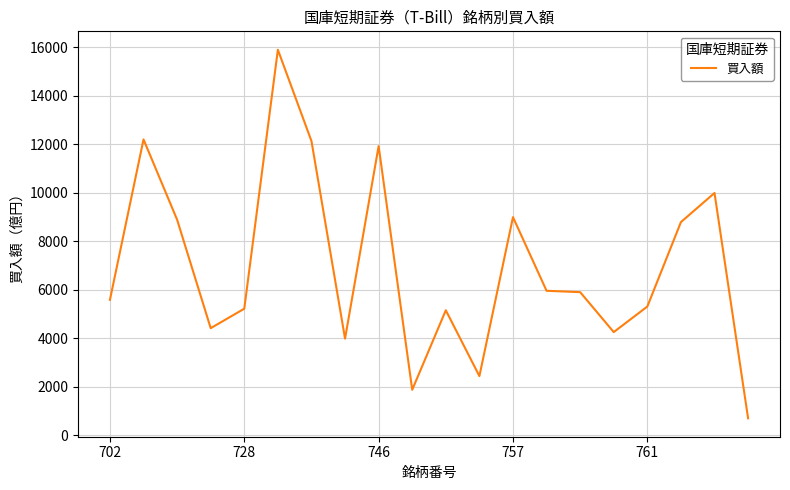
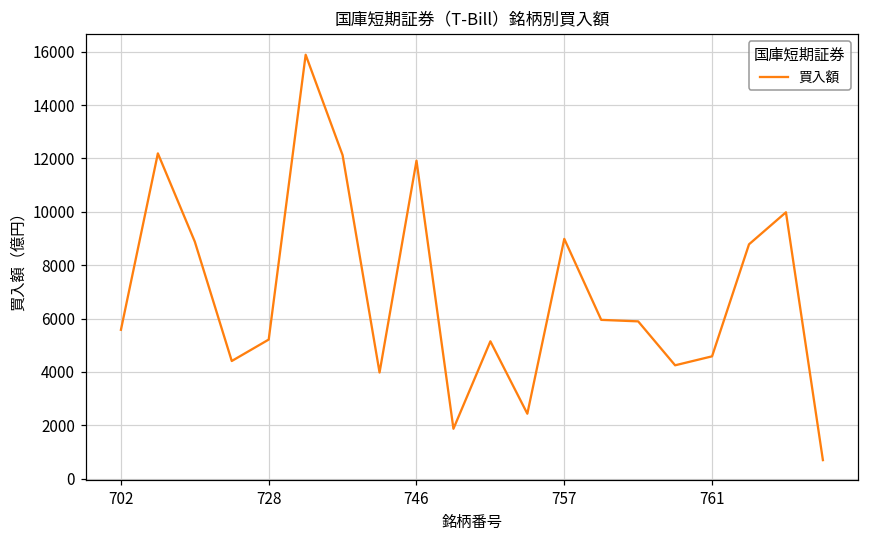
761: 5300 -> 4600
